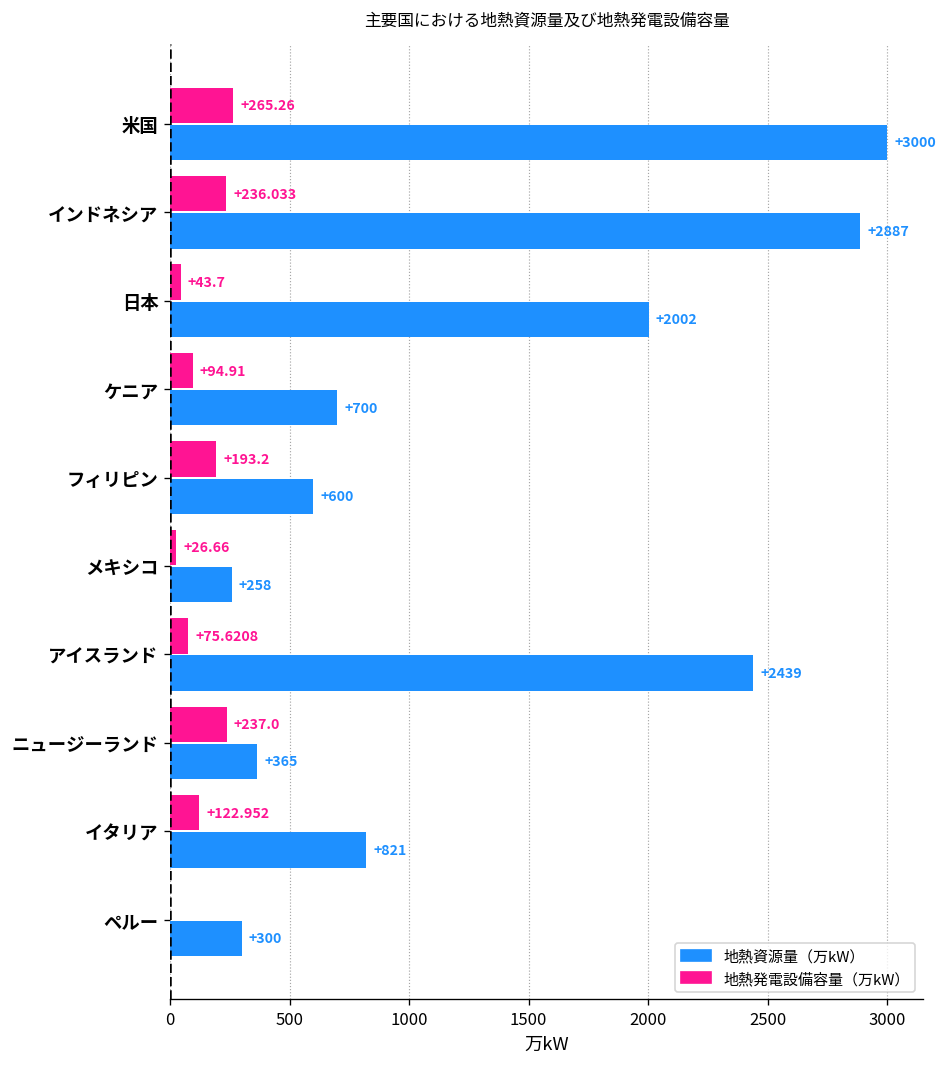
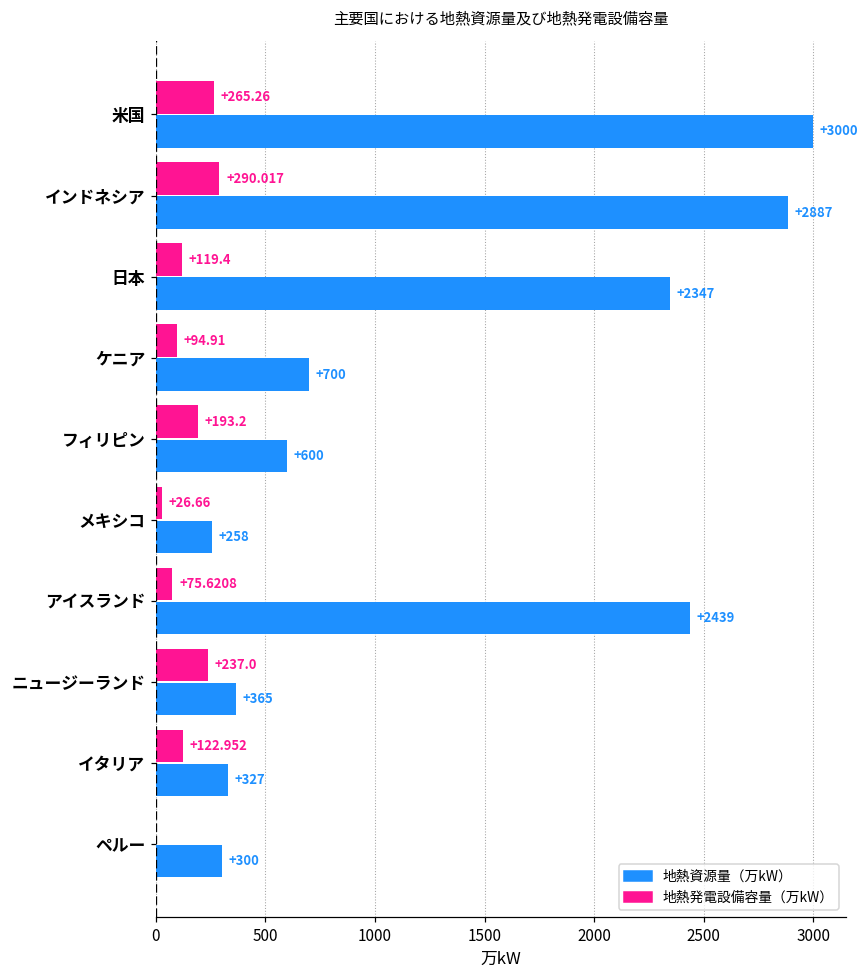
地熱発電設備容量（万kW）, インドネシア: +236.033 -> +290.017
地熱発電設備容量（万kW）, 日本: +43.7 -> +119.4
地熱資源量（万kW）, 日本: +2002 -> +2347
地熱資源量（万kW）, イタリア: +821 -> +327
